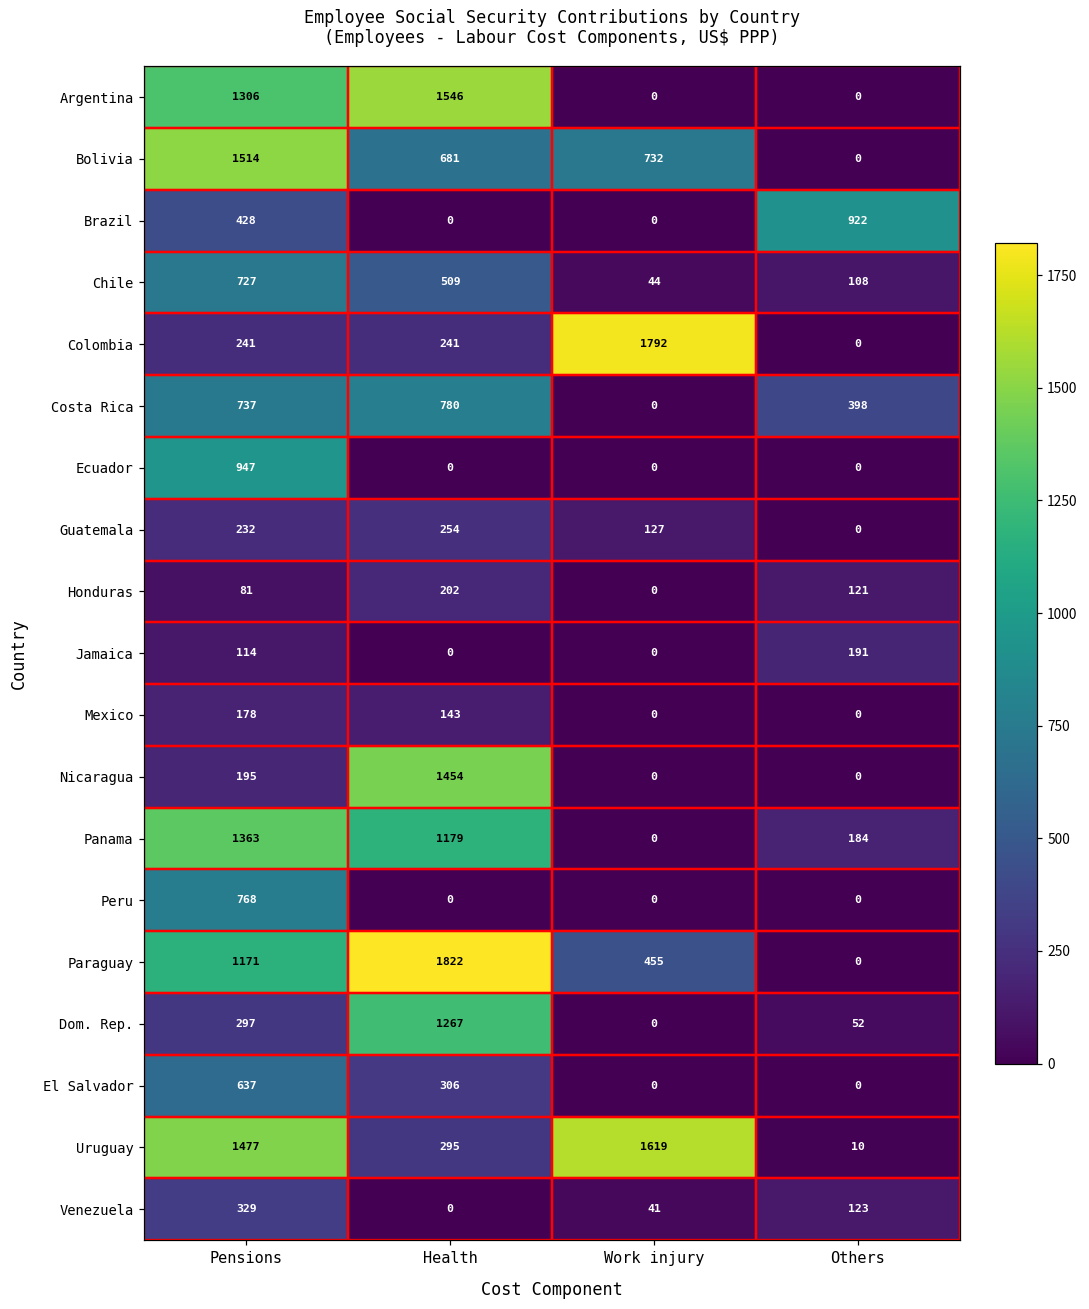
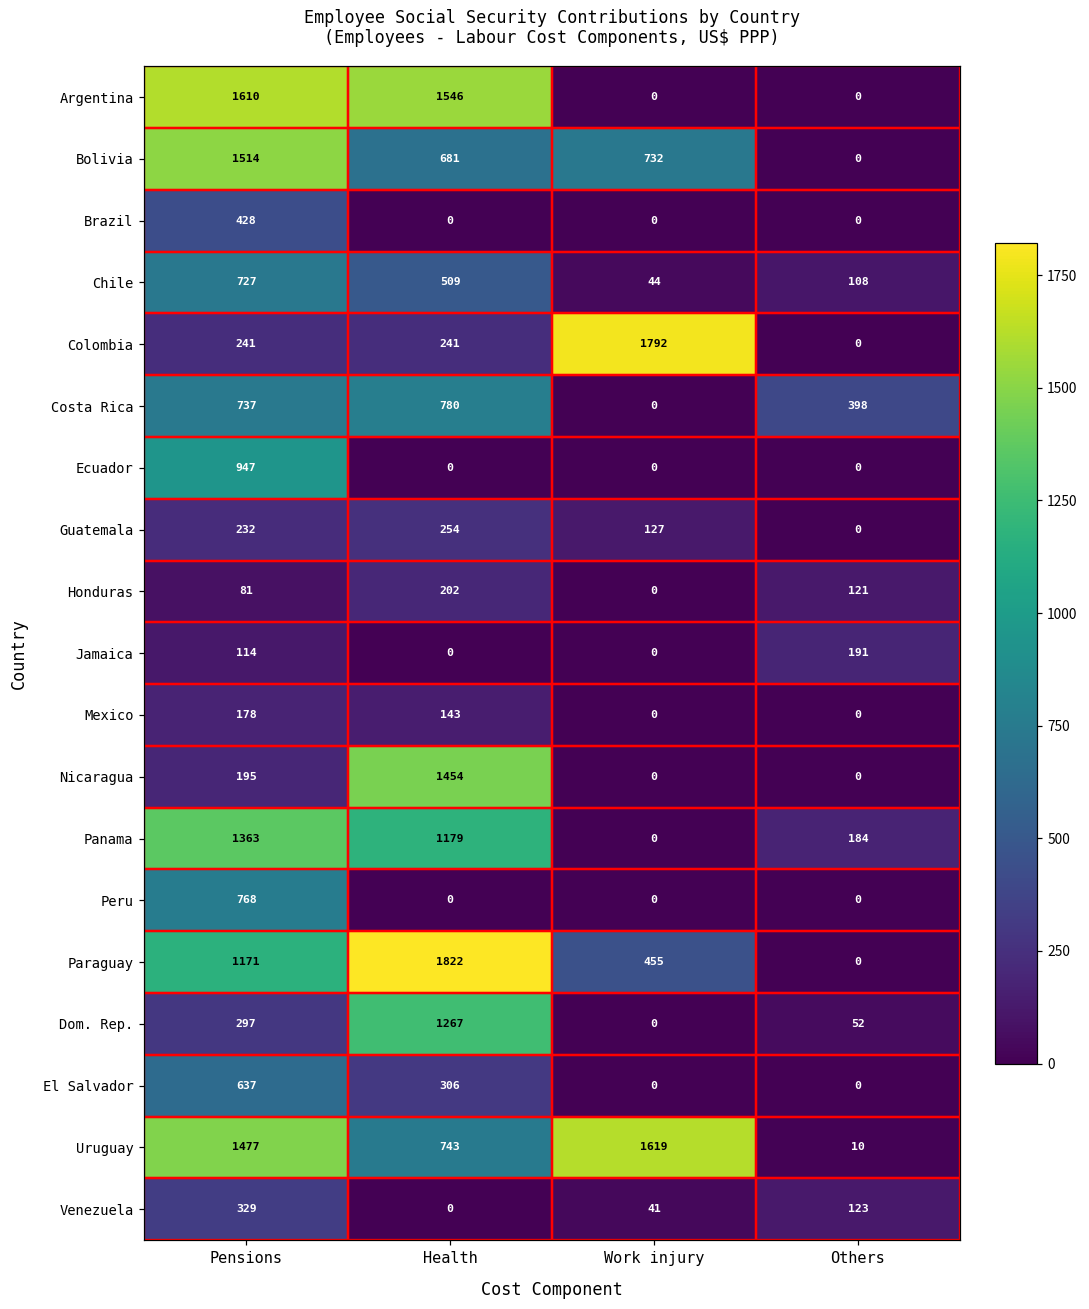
Argentina, Pensions: 1306 -> 1610
Brazil, Others: 922 -> 0
Uruguay, Health: 295 -> 743
